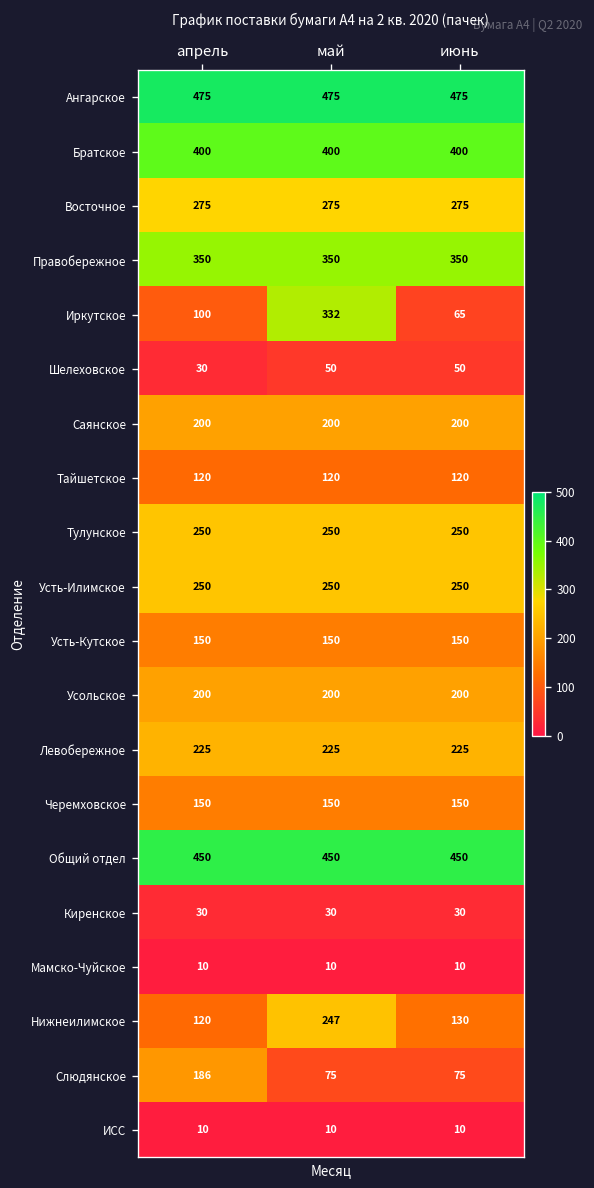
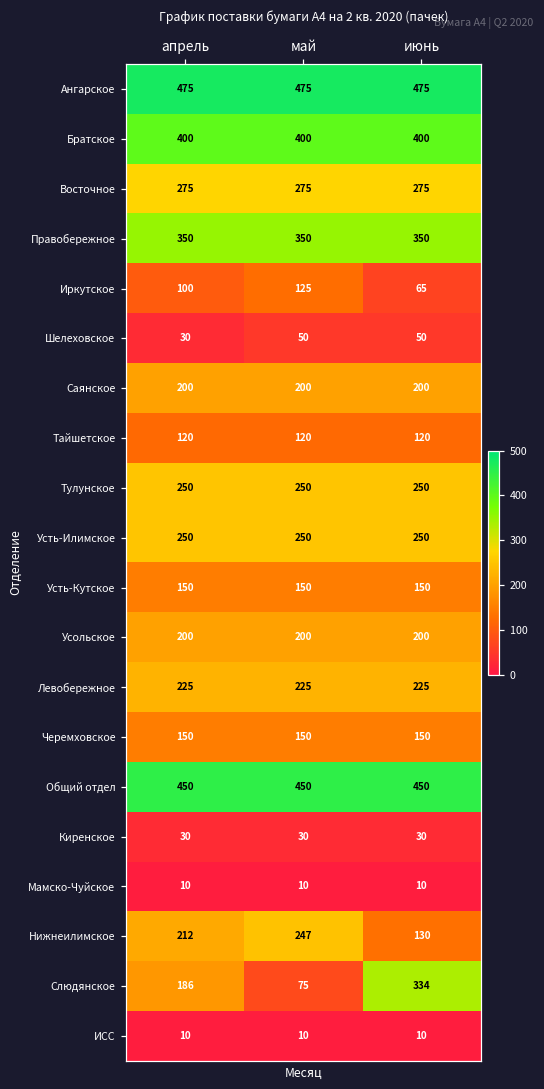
Иркутское, май: 332 -> 125
Нижнеилимское, апрель: 120 -> 212
Слюдянское, июнь: 75 -> 334
